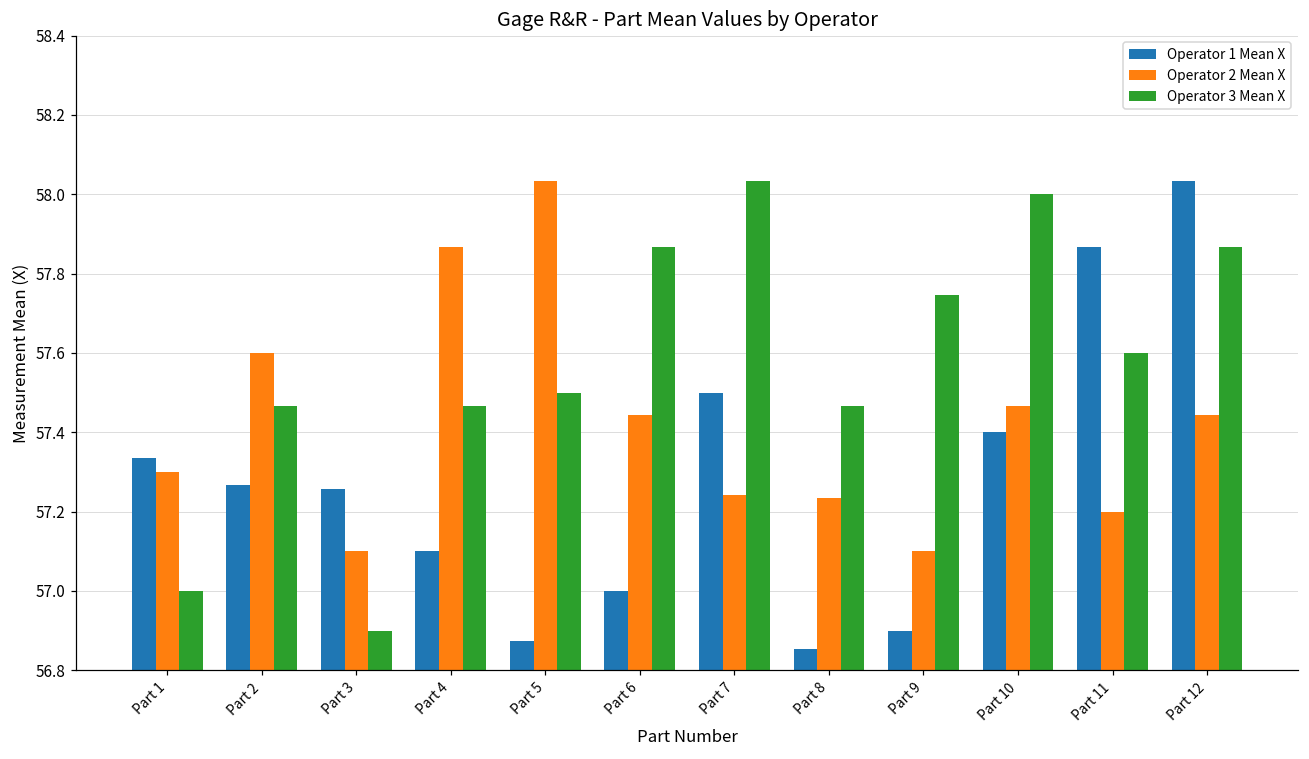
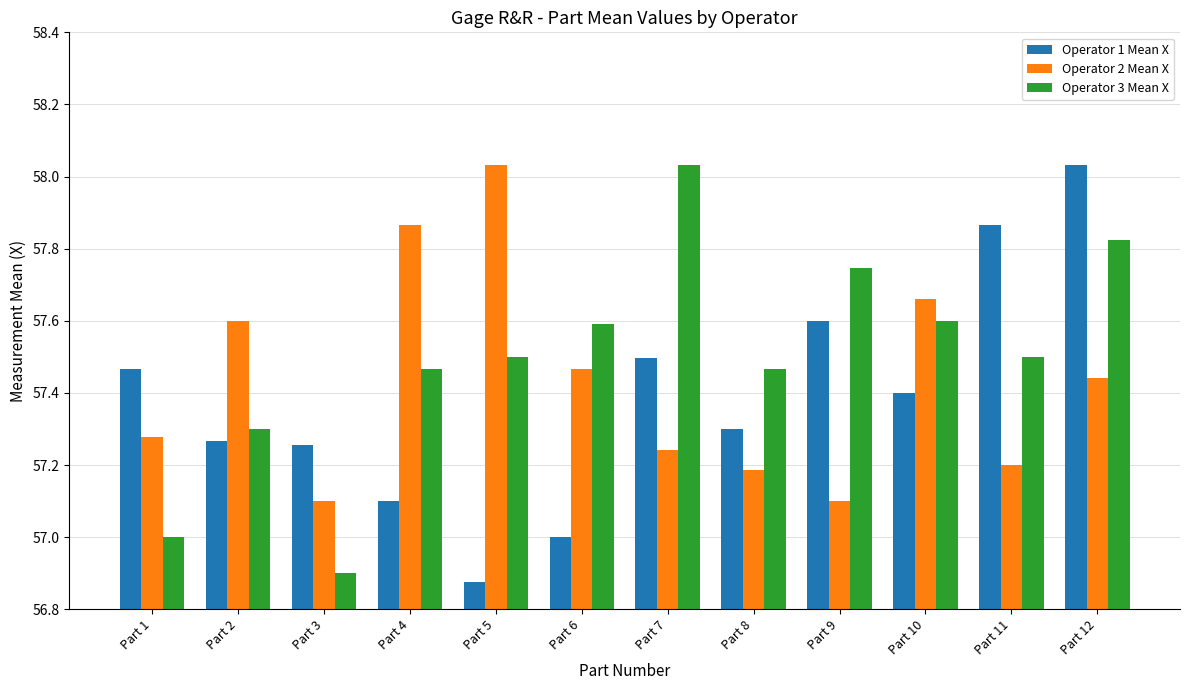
Operator 1 Mean X, Part 1: 57.33 -> 57.47
Operator 2 Mean X, Part 1: 57.30 -> 57.28
Operator 3 Mean X, Part 2: 57.47 -> 57.30
Operator 2 Mean X, Part 6: 57.44 -> 57.47
Operator 3 Mean X, Part 6: 57.87 -> 57.59
Operator 1 Mean X, Part 8: 56.85 -> 57.30
Operator 2 Mean X, Part 8: 57.23 -> 57.19
Operator 1 Mean X, Part 9: 56.9 -> 57.6
Operator 2 Mean X, Part 10: 57.47 -> 57.66
Operator 3 Mean X, Part 10: 58.0 -> 57.6
Operator 3 Mean X, Part 11: 57.6 -> 57.5
Operator 3 Mean X, Part 12: 57.87 -> 57.83
